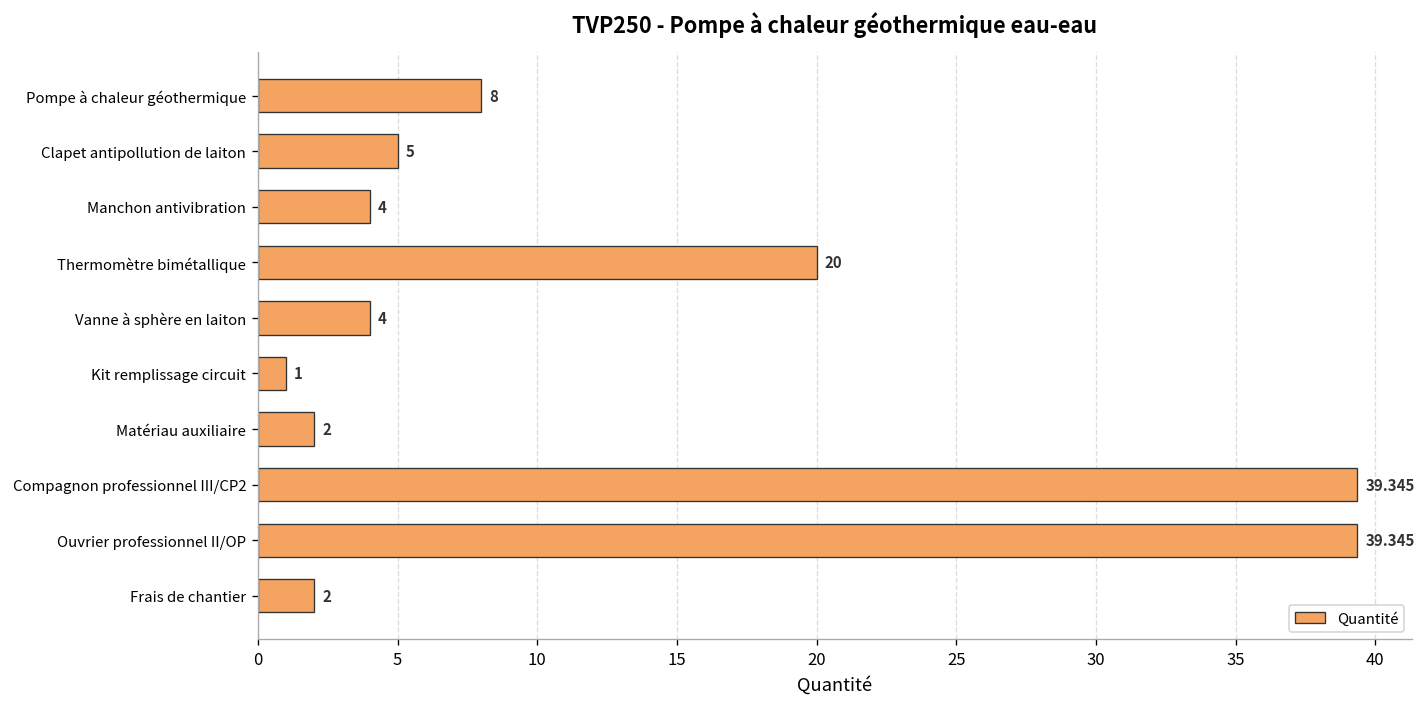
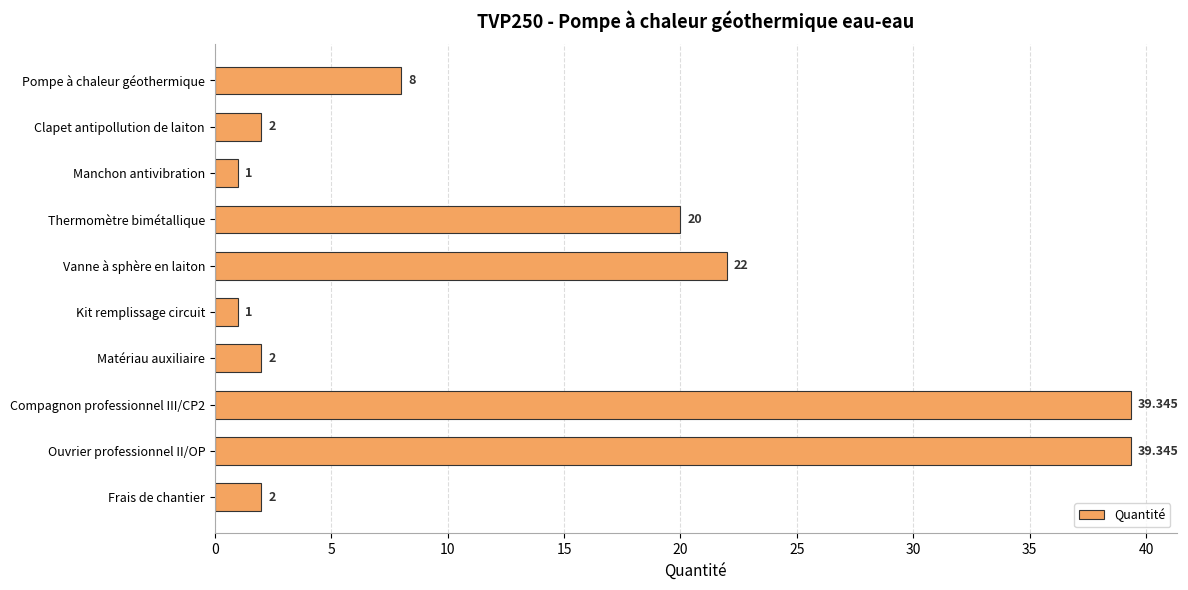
Clapet antipollution de laiton: 5 -> 2
Manchon antivibration: 4 -> 1
Vanne à sphère en laiton: 4 -> 22
